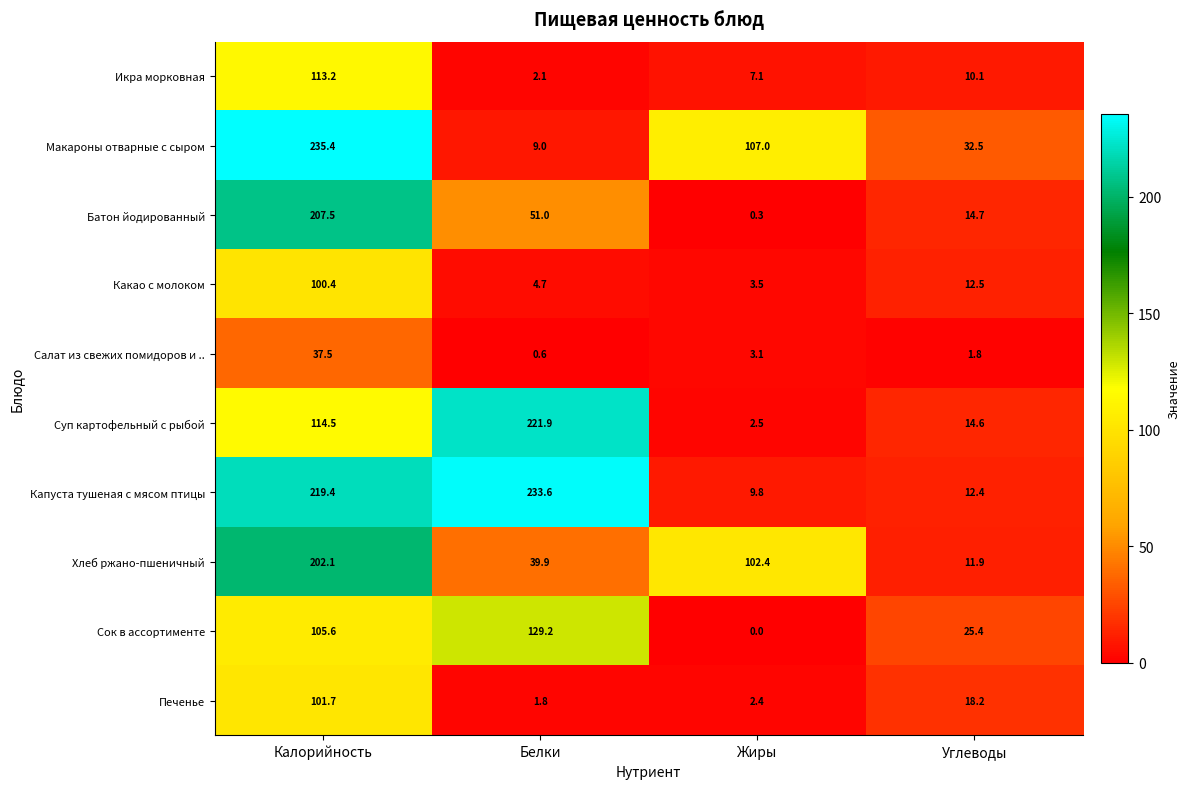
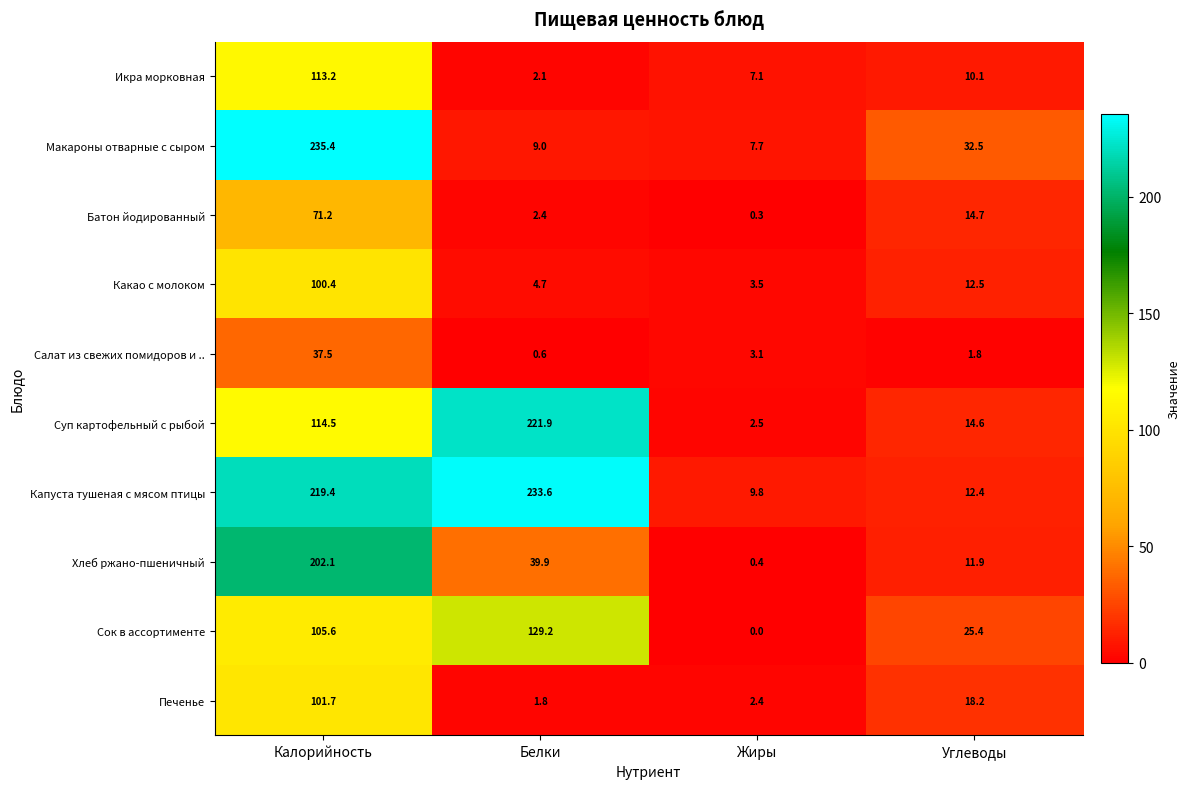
Макароны отварные с сыром, Жиры: 107.0 -> 7.7
Батон йодированный, Калорийность: 207.5 -> 71.2
Батон йодированный, Белки: 51.0 -> 2.4
Хлеб ржано-пшеничный, Жиры: 102.4 -> 0.4
